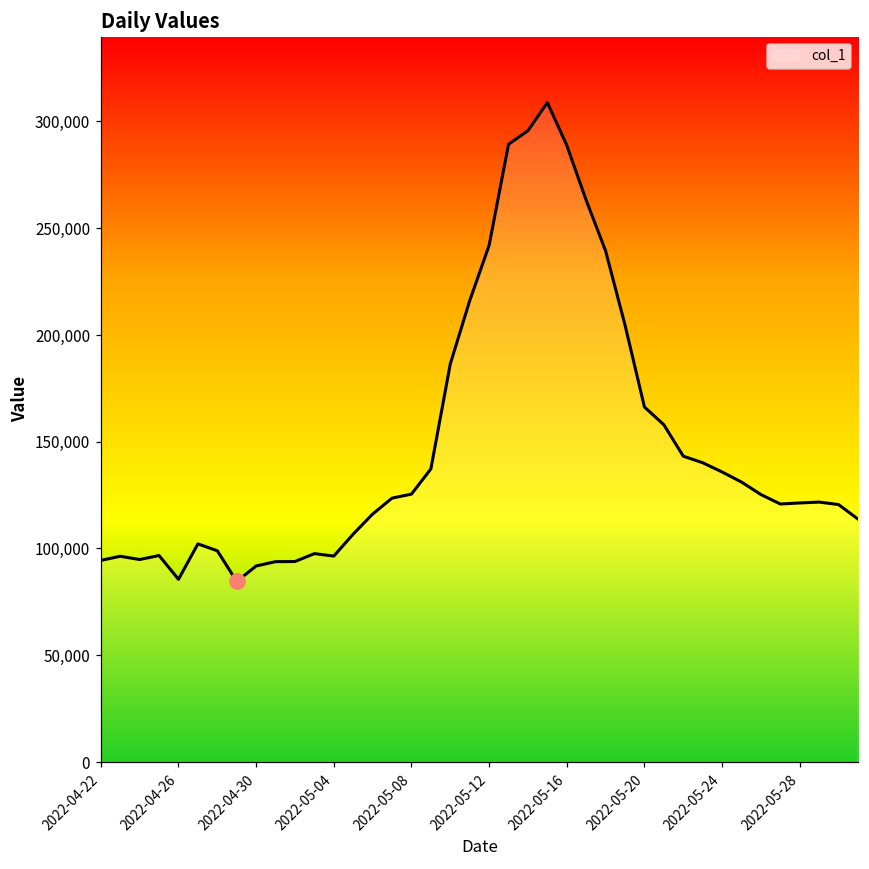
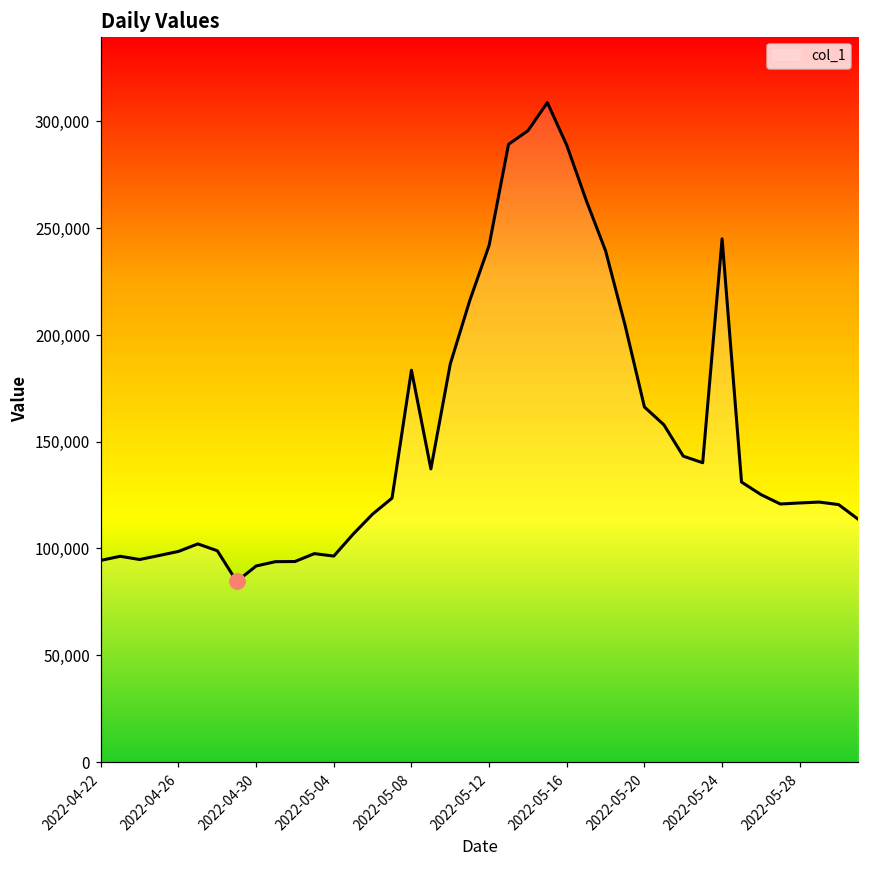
col_1, 2022-04-26: 86,000 -> 99,000
col_1, 2022-05-08: 125,000 -> 184,000
col_1, 2022-05-24: 136,000 -> 245,000
